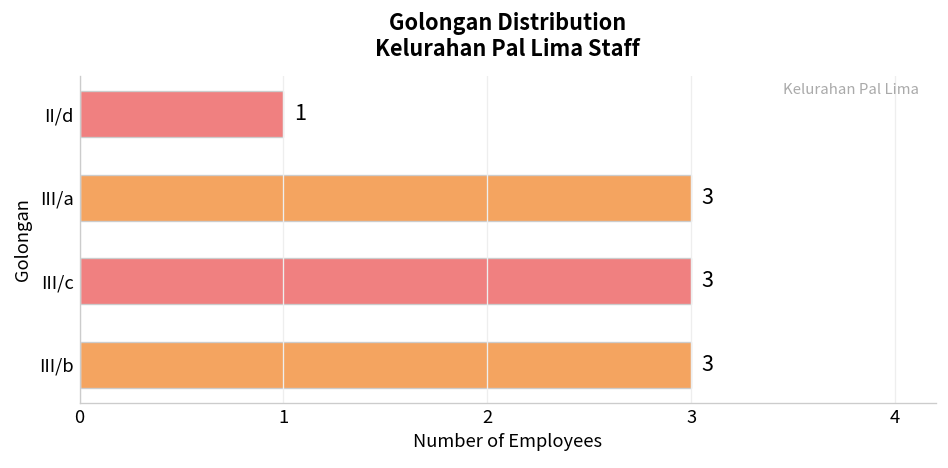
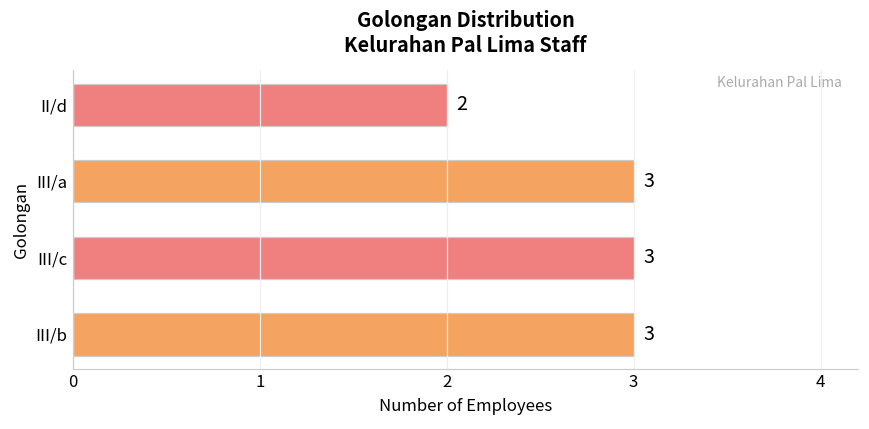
II/d: 1 -> 2
